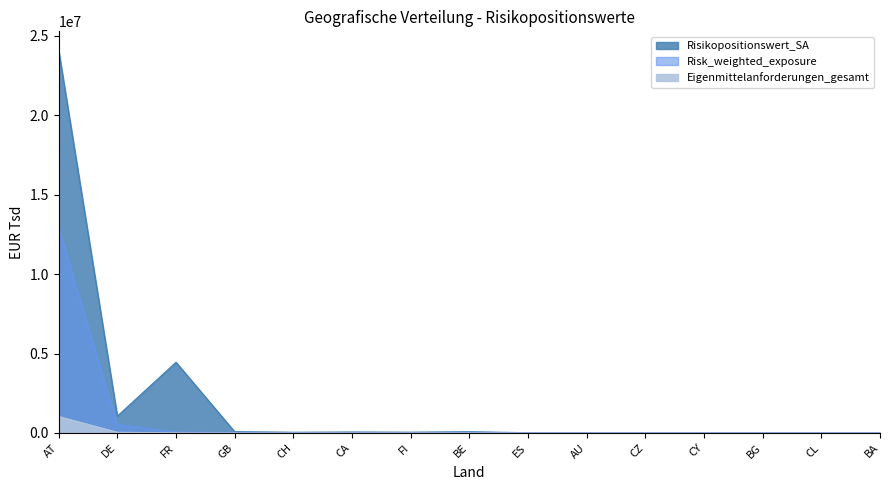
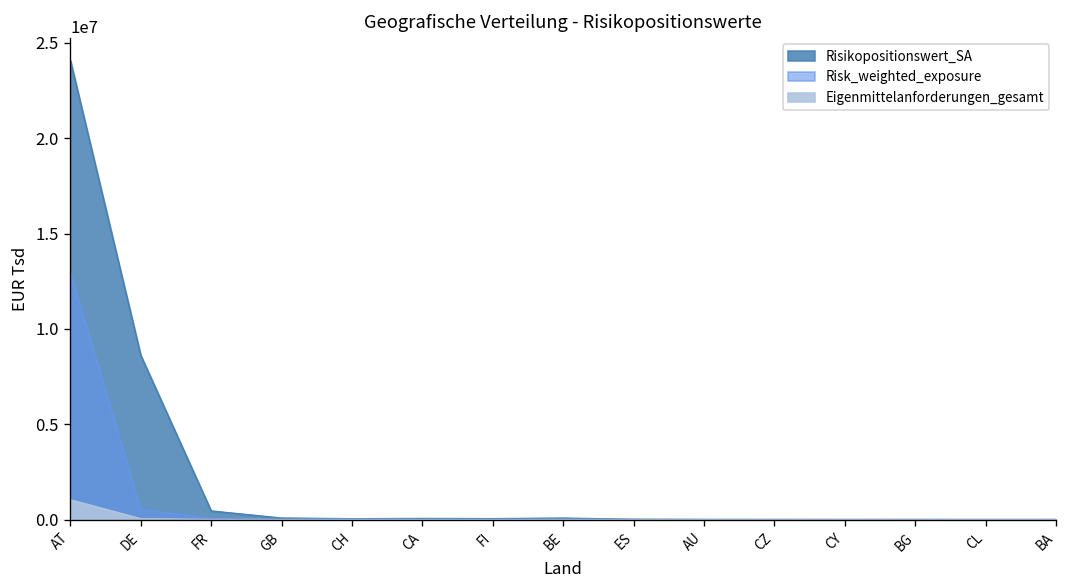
Risikopositionswert_SA, DE: 1100000 -> 8600000
Risikopositionswert_SA, FR: 4400000 -> 500000
